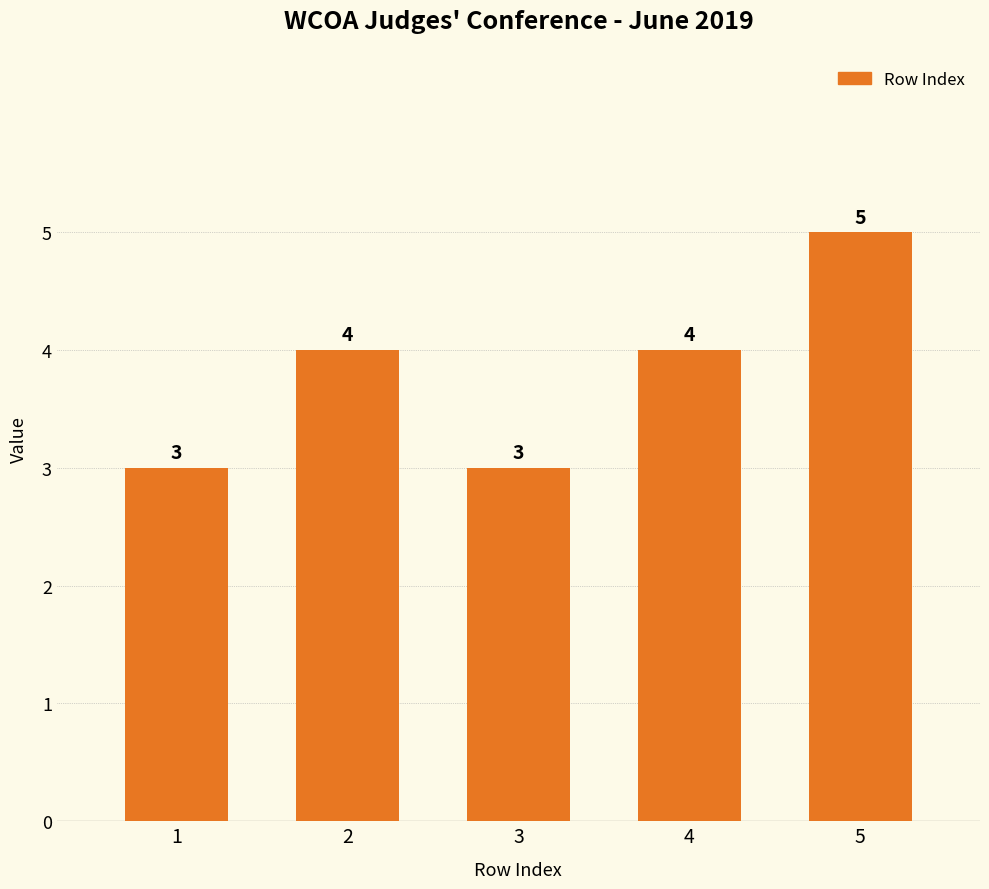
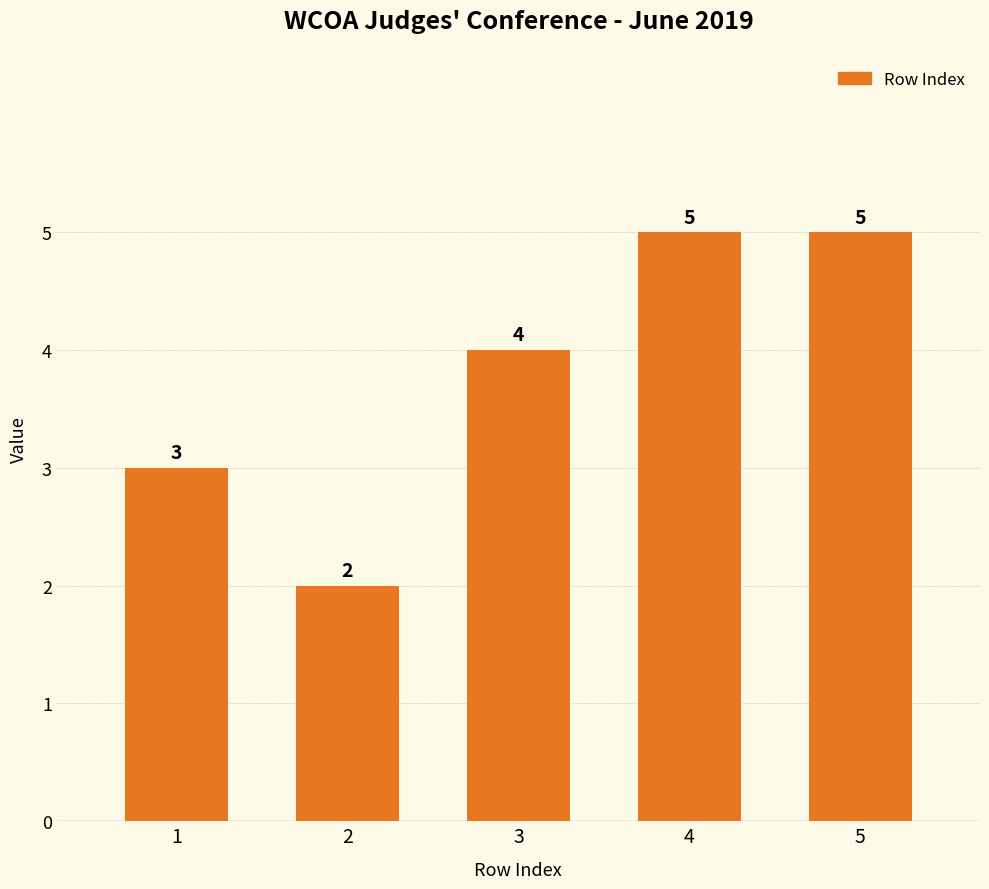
2: 4 -> 2
3: 3 -> 4
4: 4 -> 5
